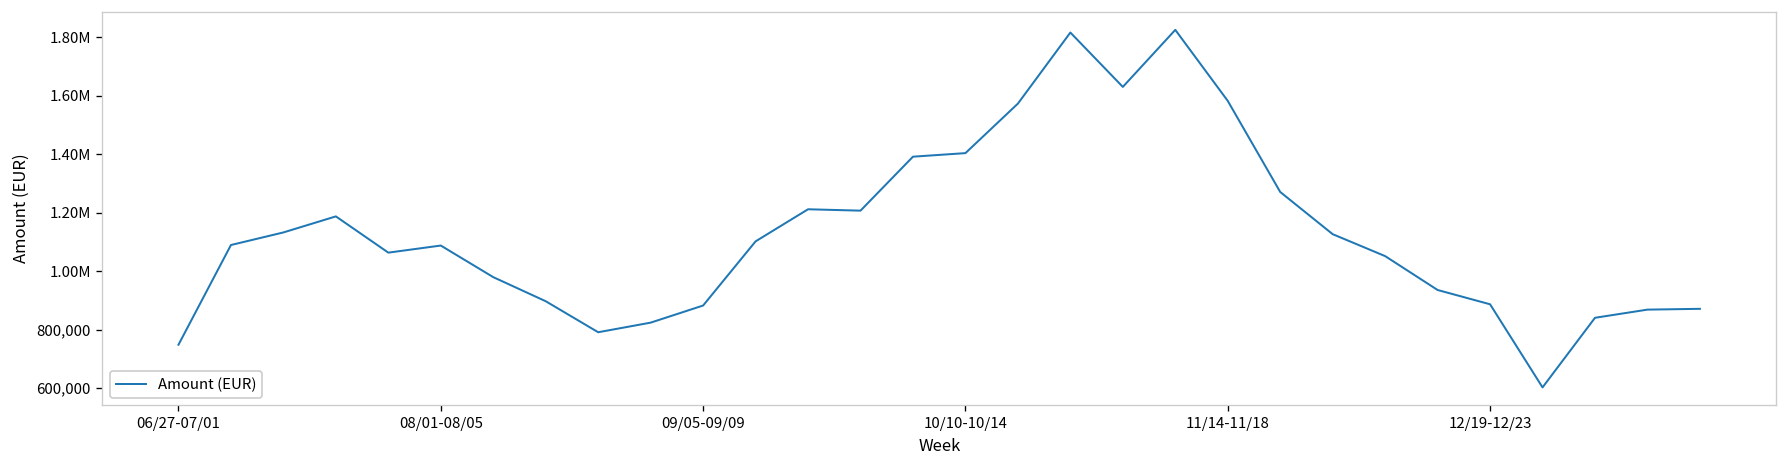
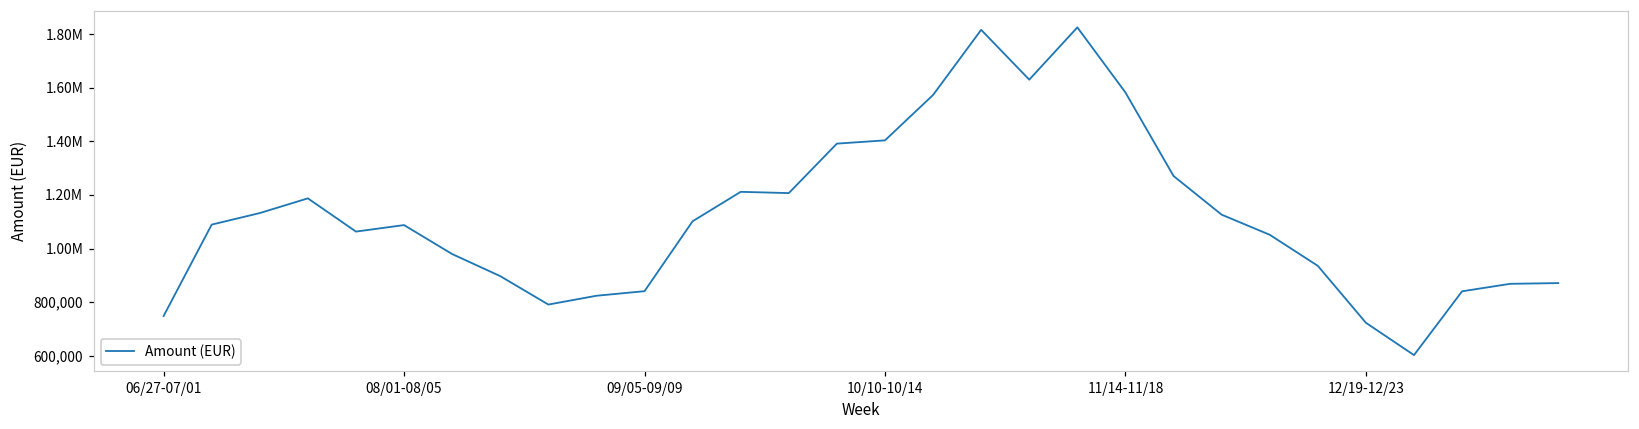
09/05-09/09: 880,000 -> 840,000
12/19-12/23: 890,000 -> 720,000
